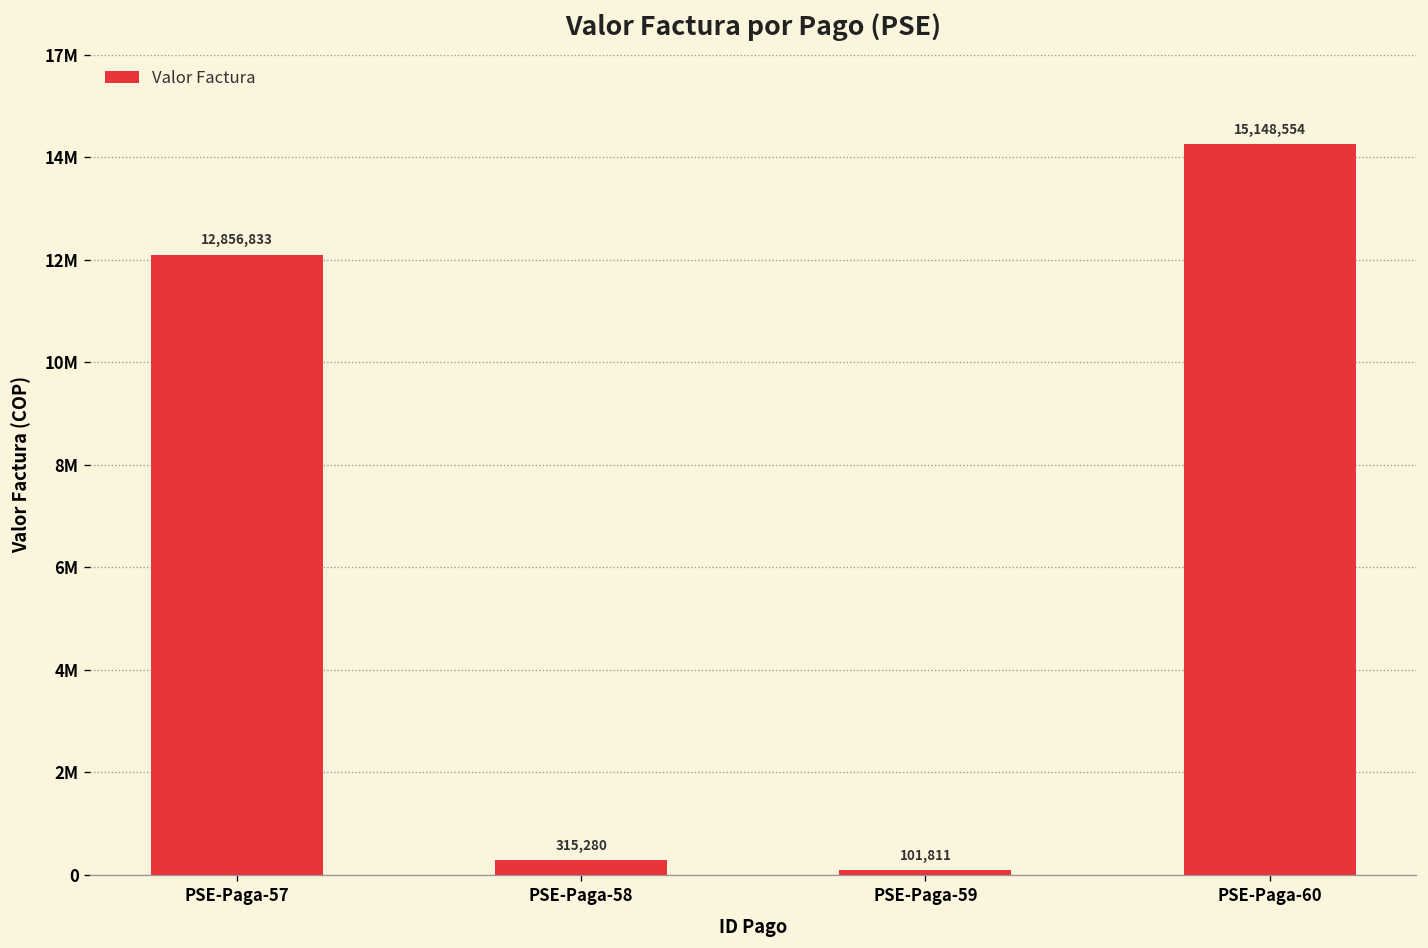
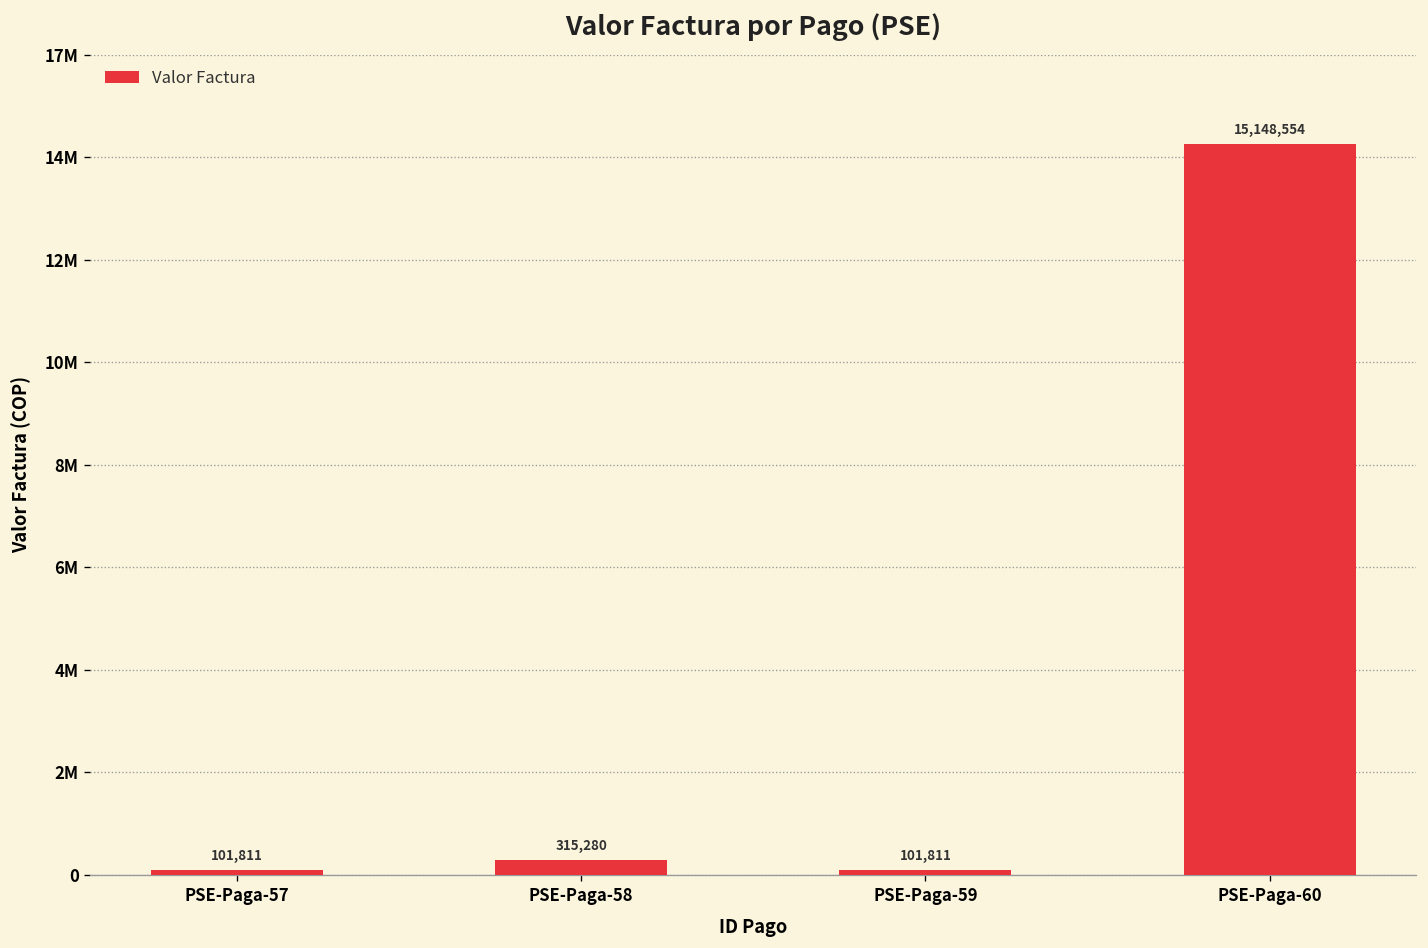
PSE-Paga-57: 12,856,833 -> 101,811
